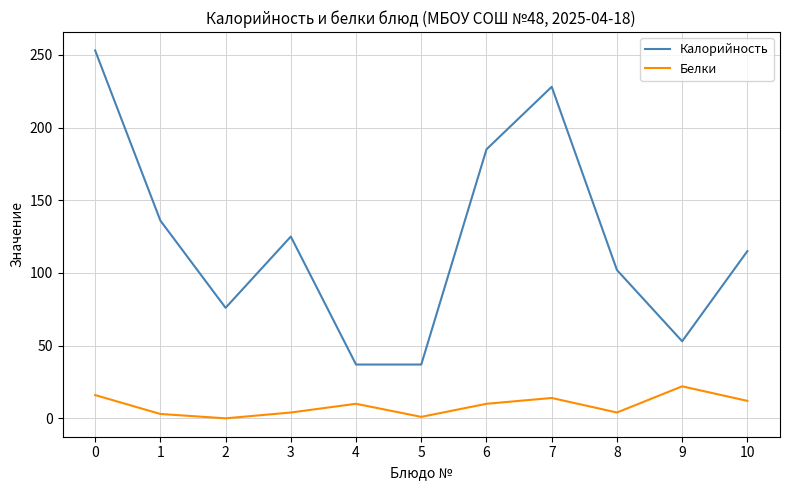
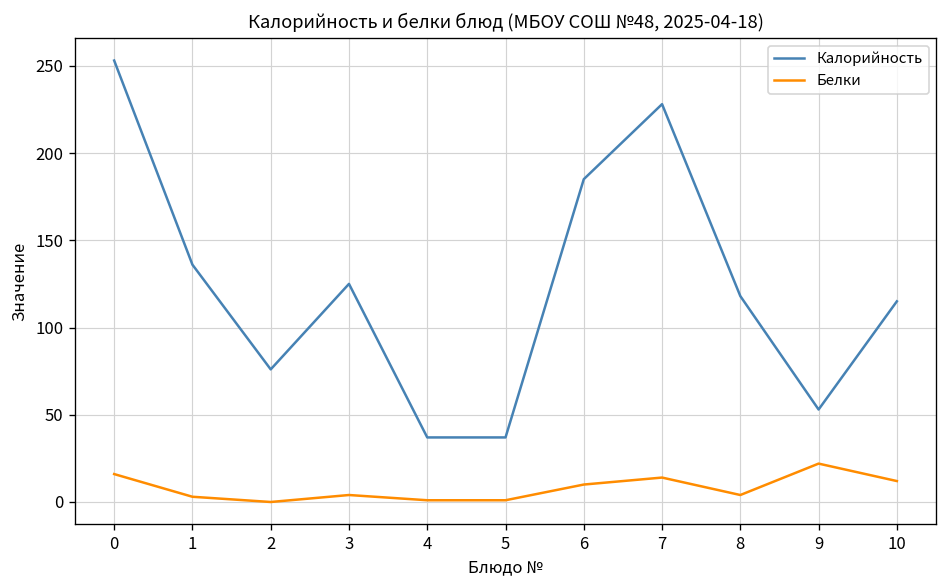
Белки, 4: 10 -> 1
Калорийность, 8: 102 -> 118
